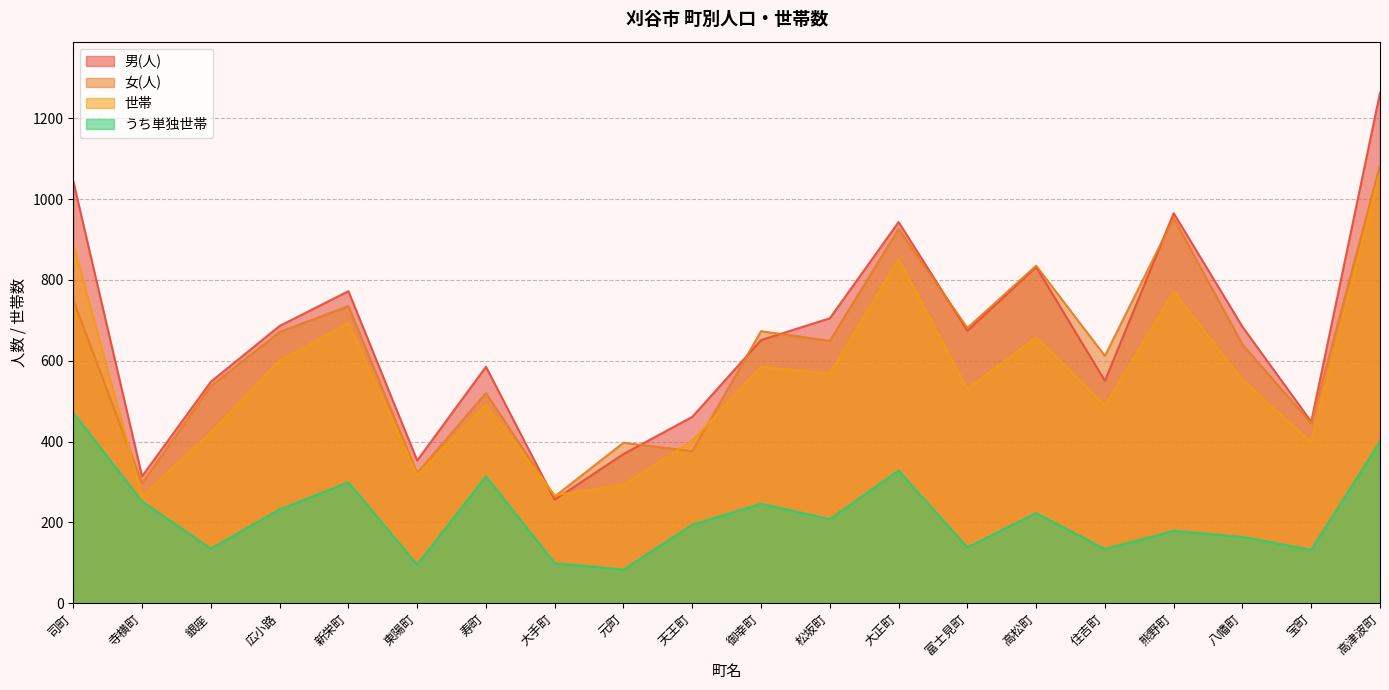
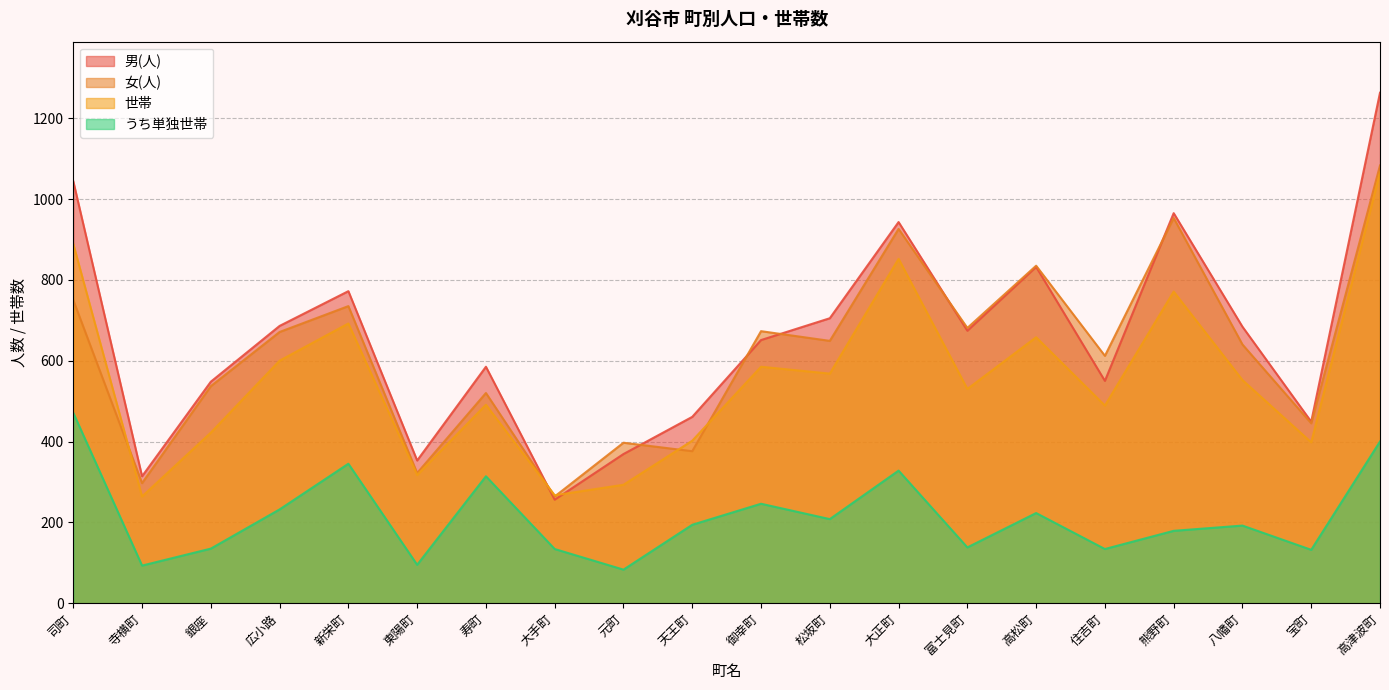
うち単独世帯, 寺横町: 250 -> 90
うち単独世帯, 新栄町: 300 -> 350
うち単独世帯, 大手町: 100 -> 130
うち単独世帯, 八幡町: 160 -> 190
